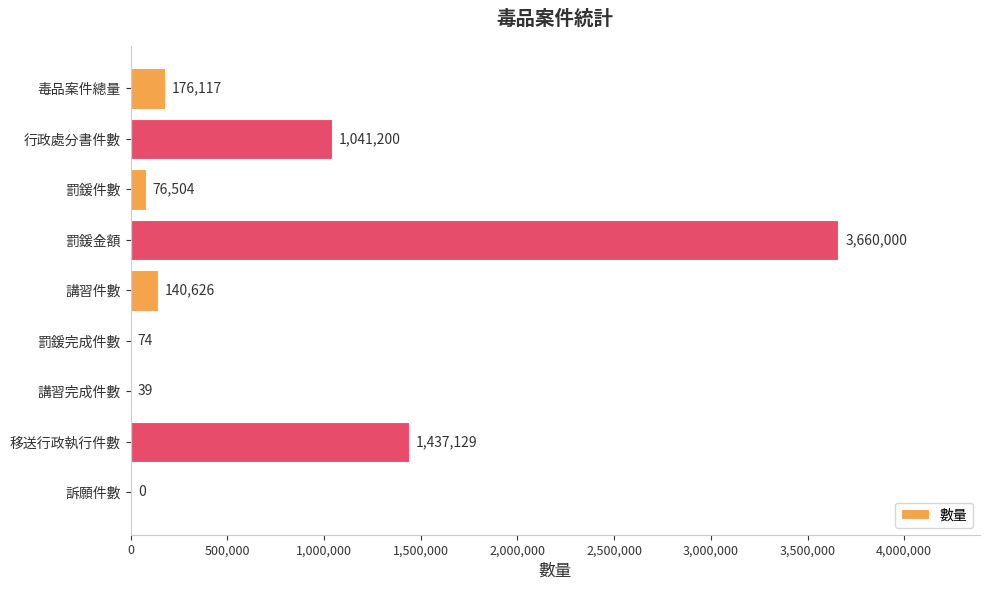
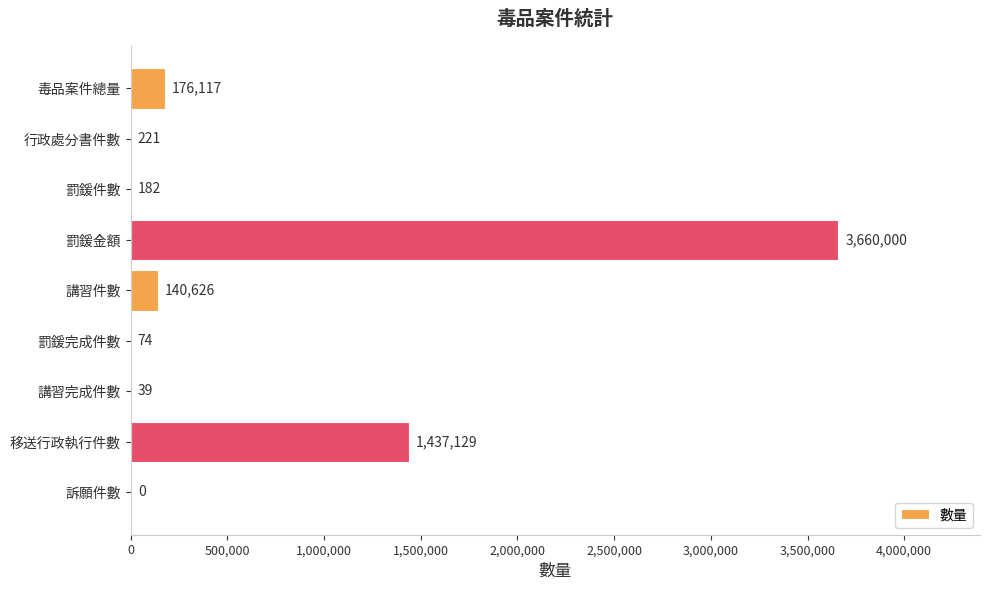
行政處分書件數: 1,041,200 -> 221
罰鍰件數: 76,504 -> 182
